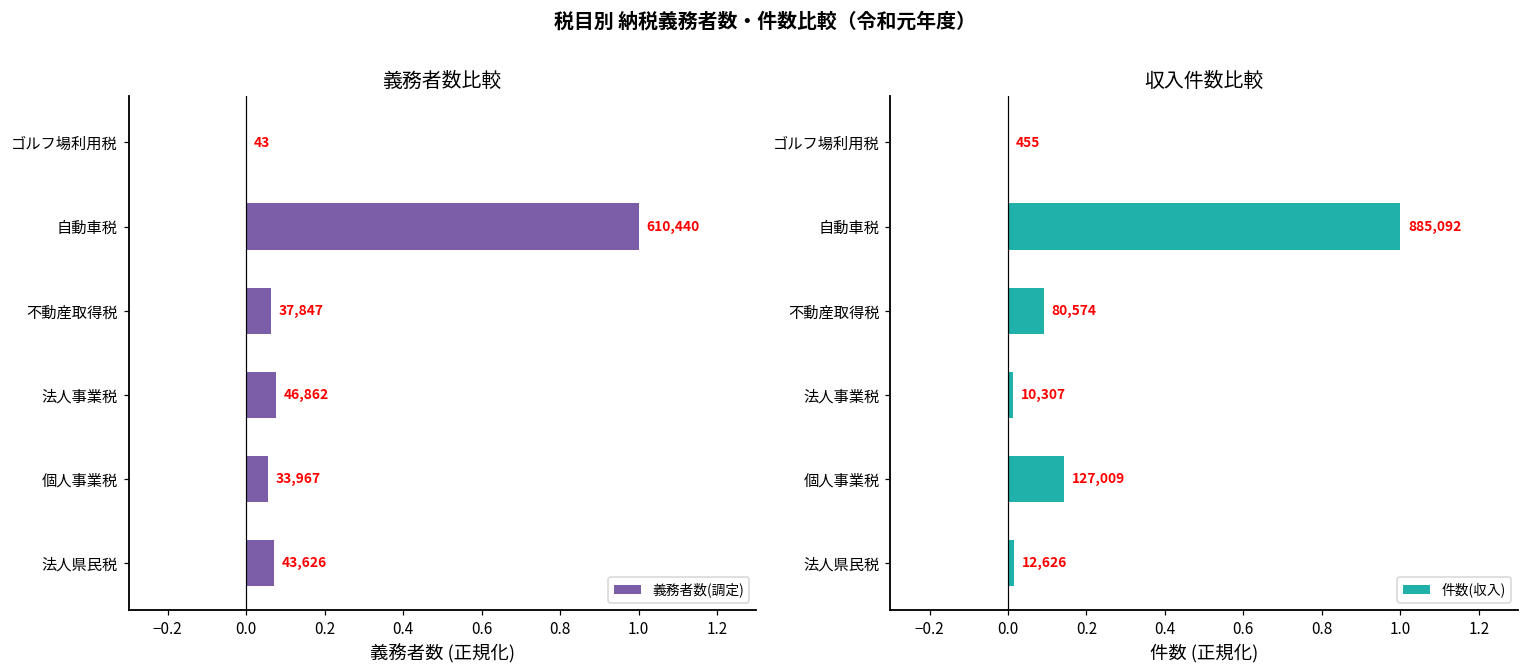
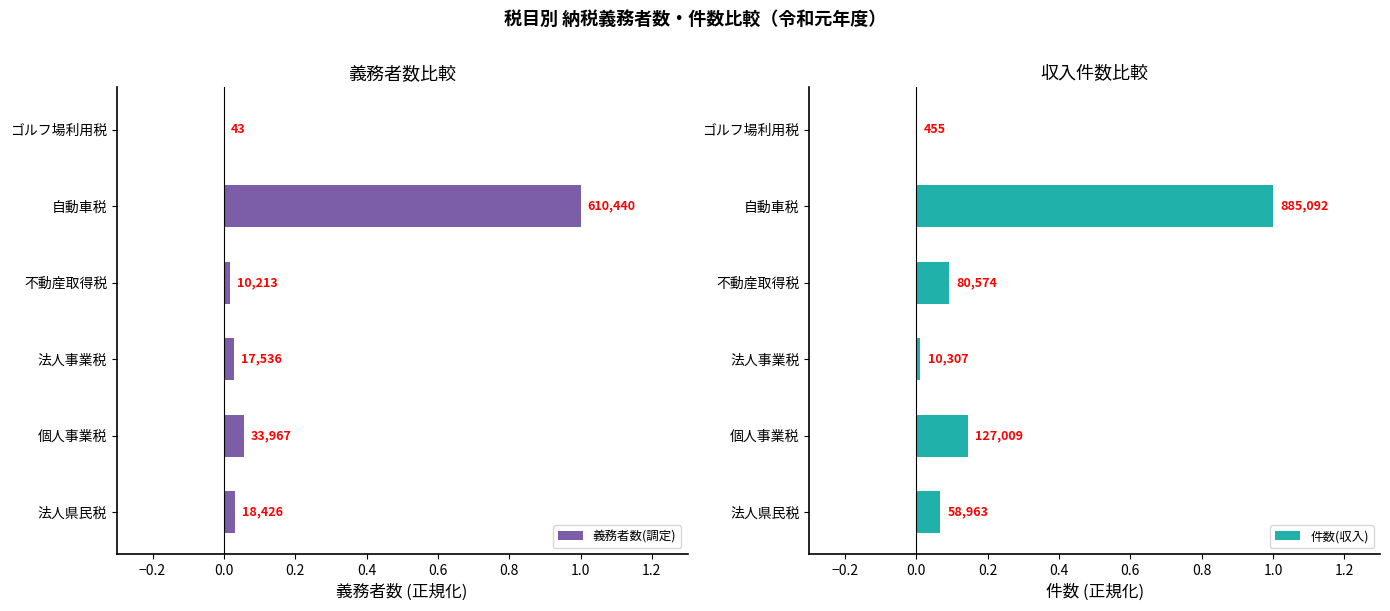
義務者数比較, 不動産取得税: 37,847 -> 10,213
義務者数比較, 法人事業税: 46,862 -> 17,536
義務者数比較, 法人県民税: 43,626 -> 18,426
収入件数比較, 法人県民税: 12,626 -> 58,963
